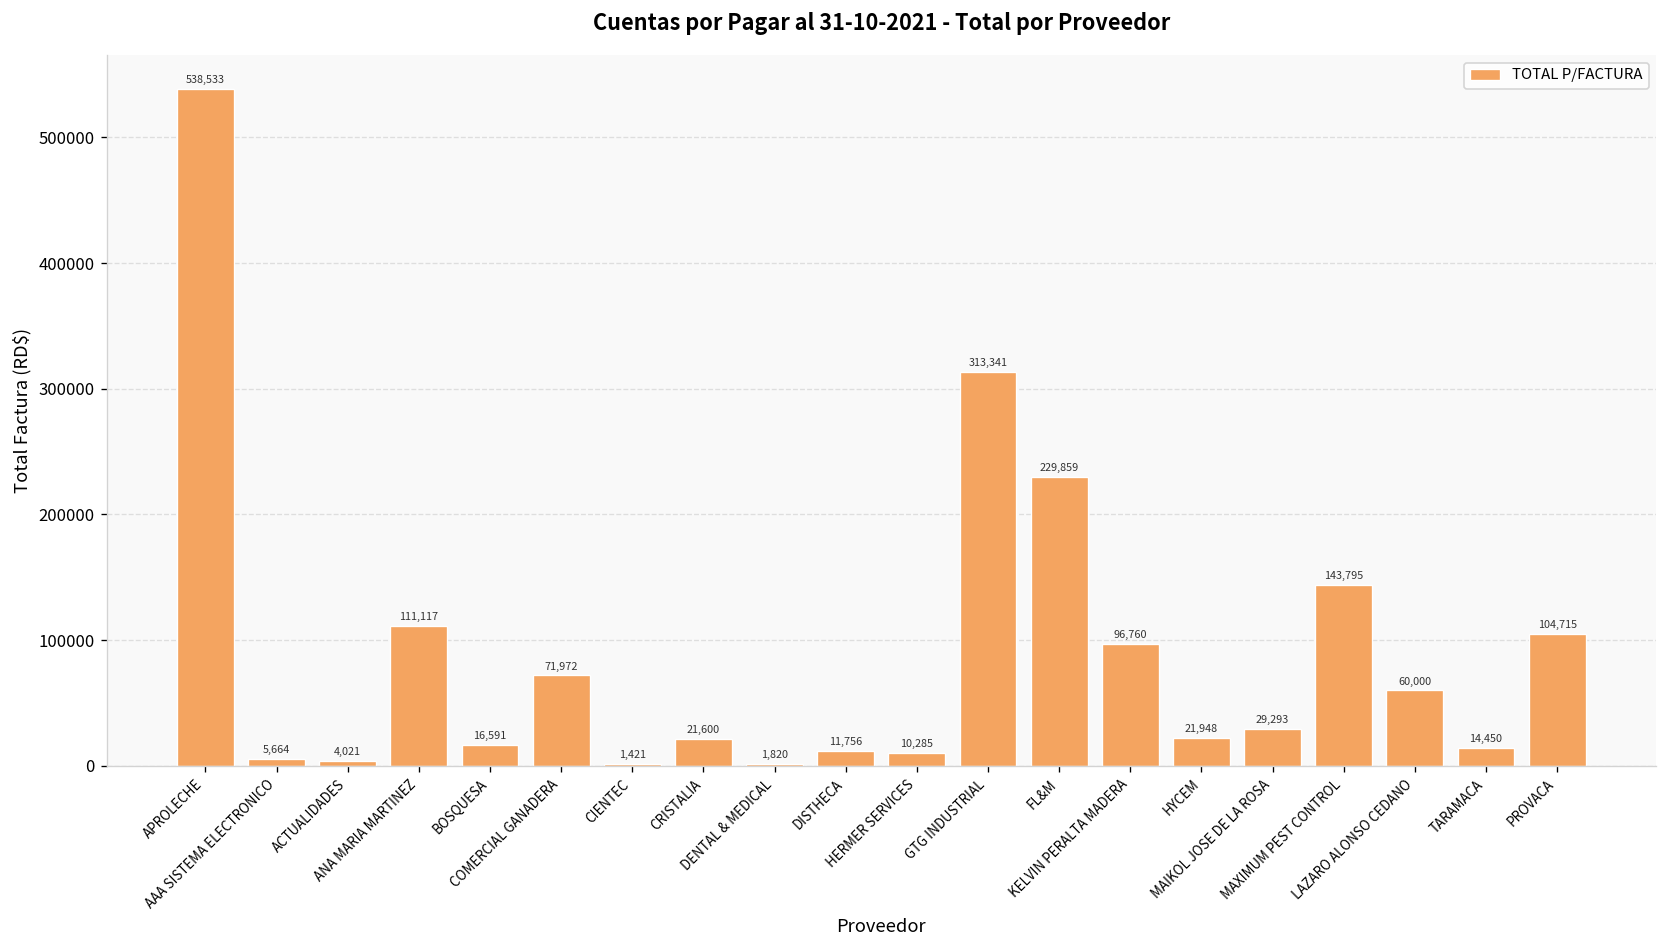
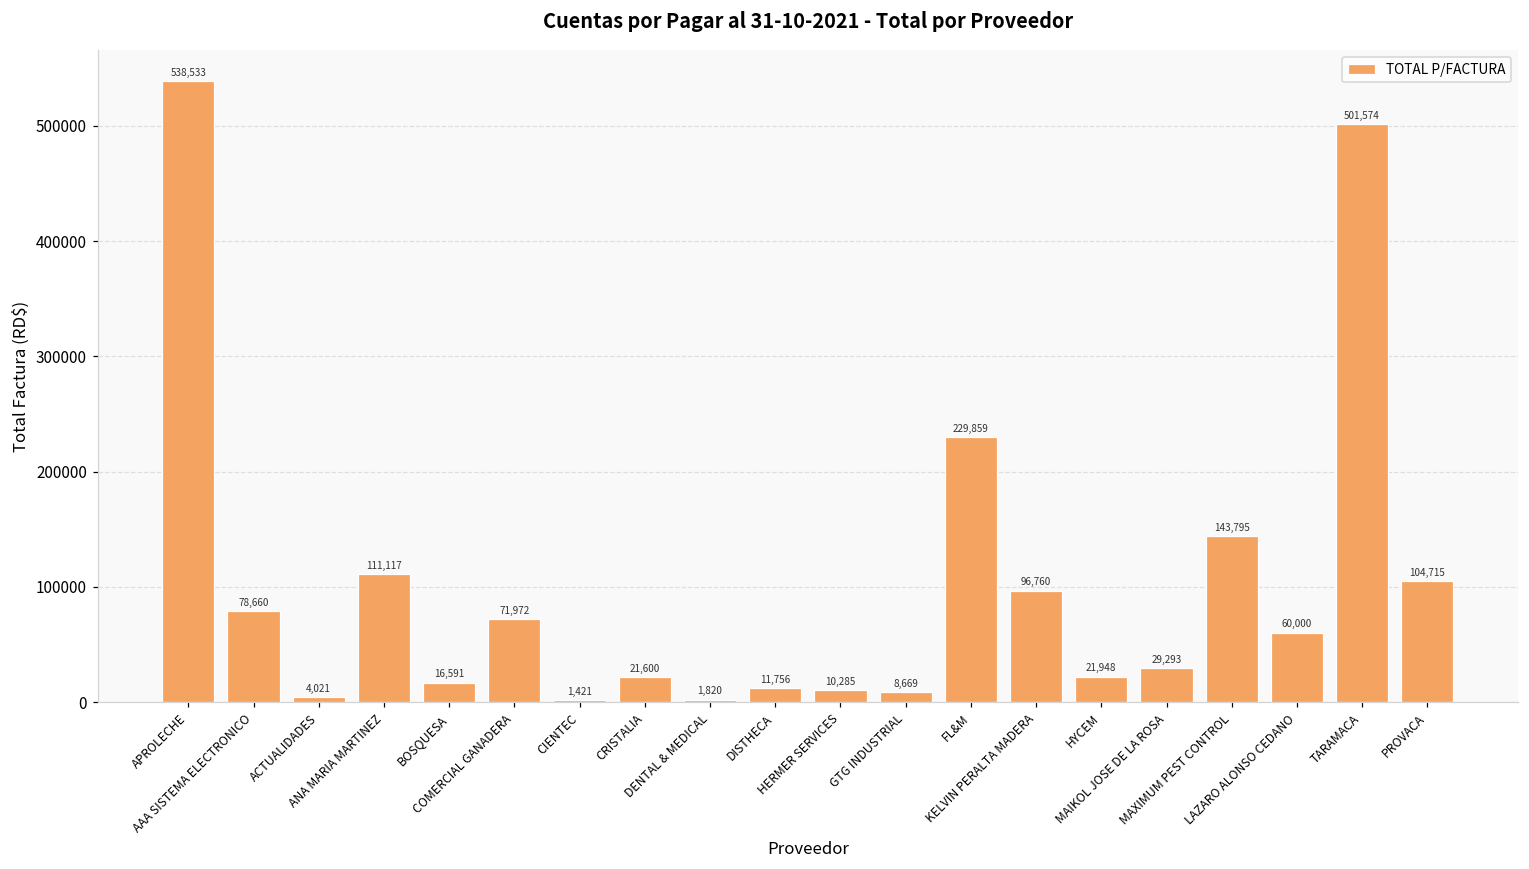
AAA SISTEMA ELECTRONICO: 5,664 -> 78,660
GTG INDUSTRIAL: 313,341 -> 8,669
TARAMACA: 14,450 -> 501,574
